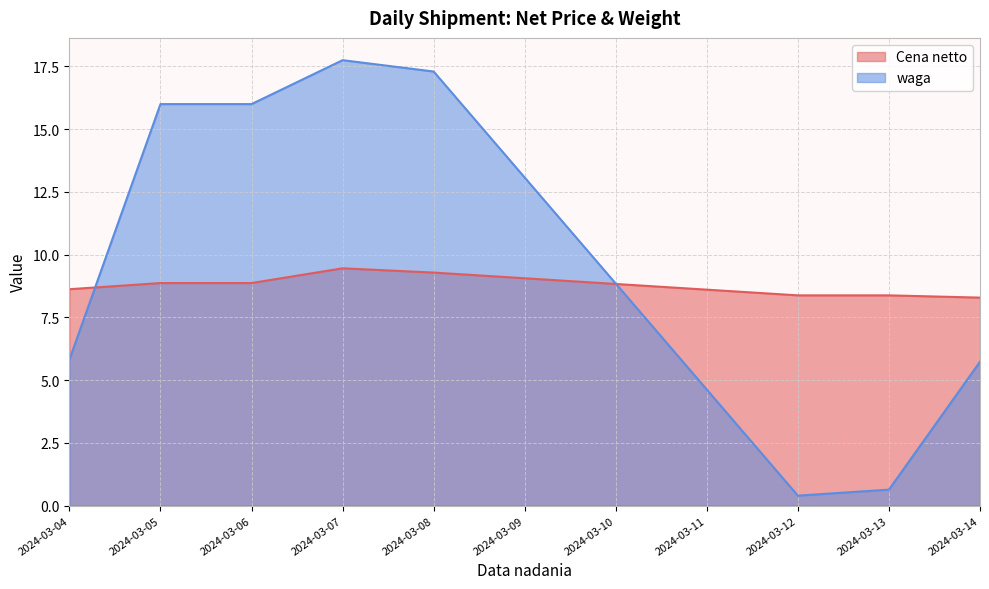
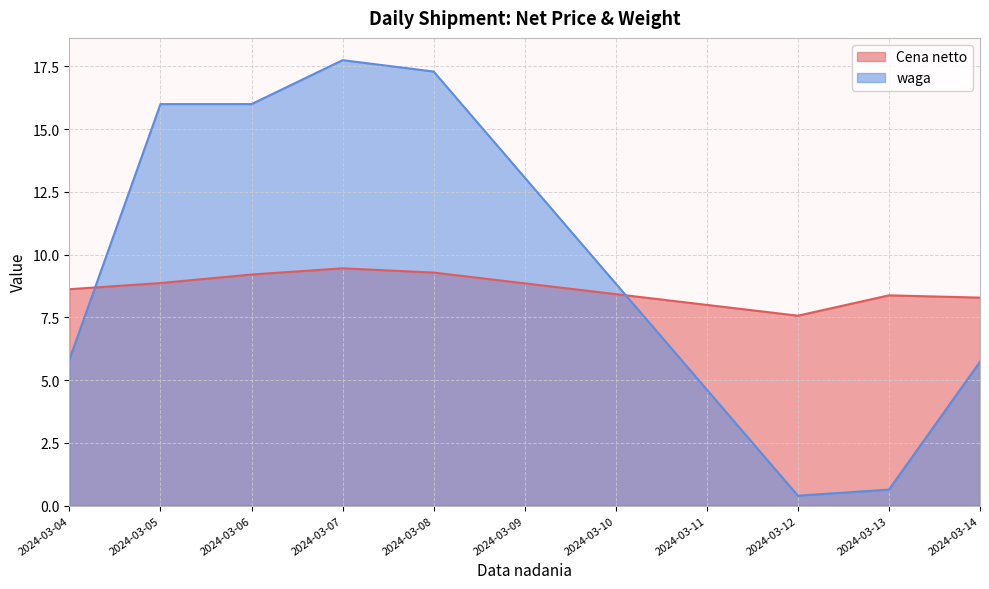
Cena netto, 2024-03-06: 8.9 -> 9.2
Cena netto, 2024-03-12: 8.4 -> 7.6
